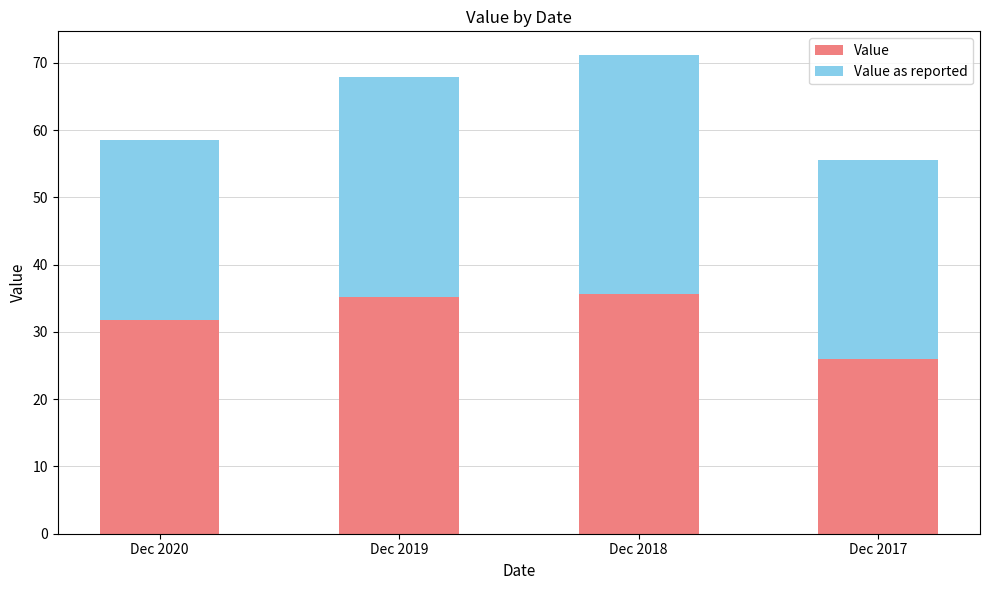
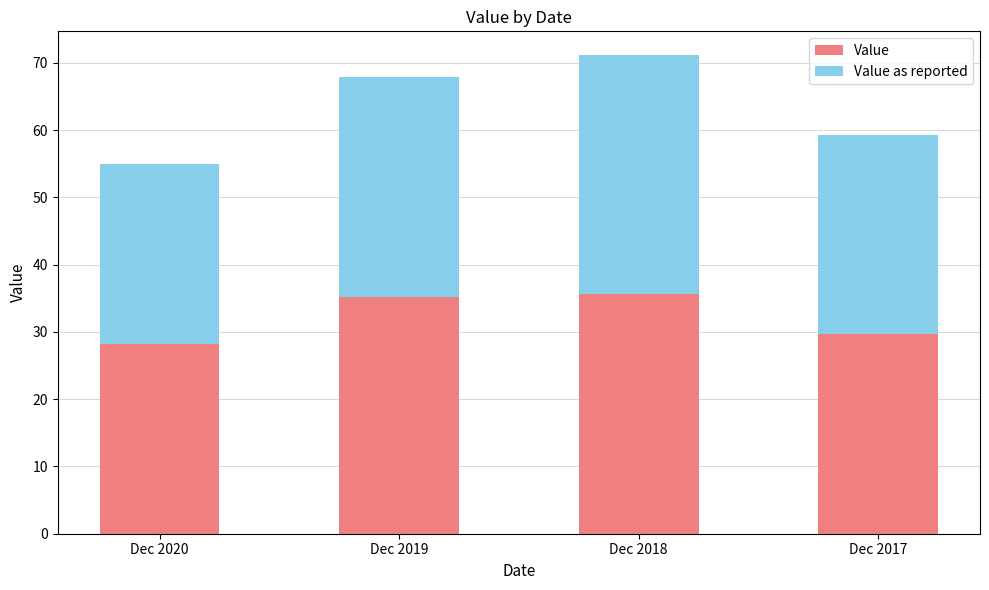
Value, Dec 2020: 32 -> 28
Value, Dec 2017: 26 -> 30
